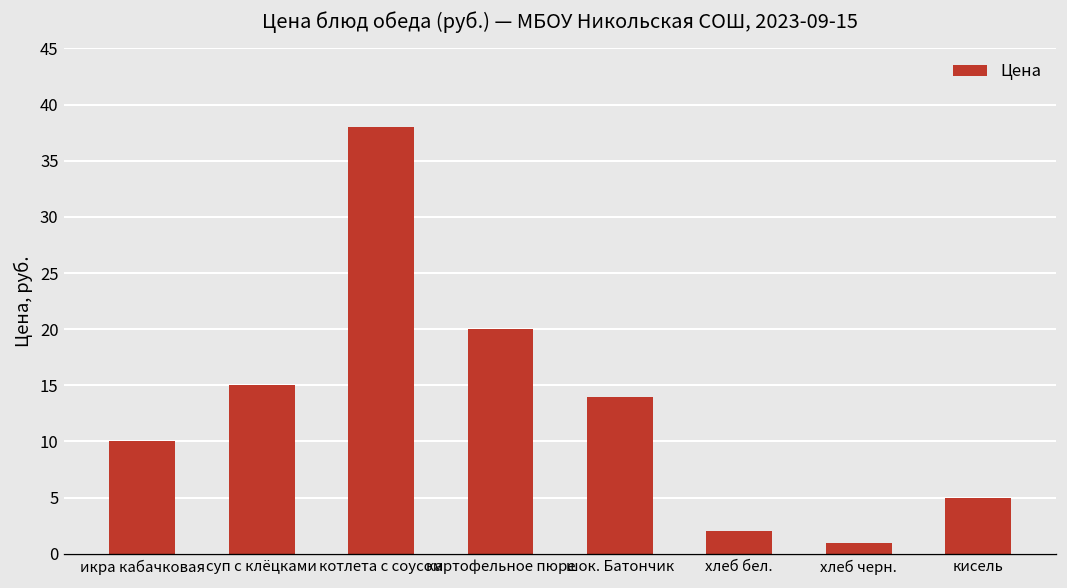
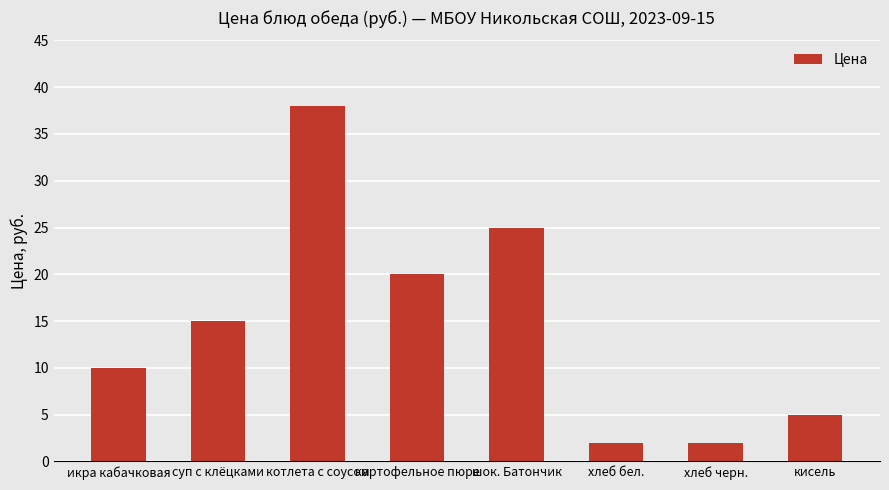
шок. Батончик: 14 -> 25
хлеб черн.: 1 -> 2
